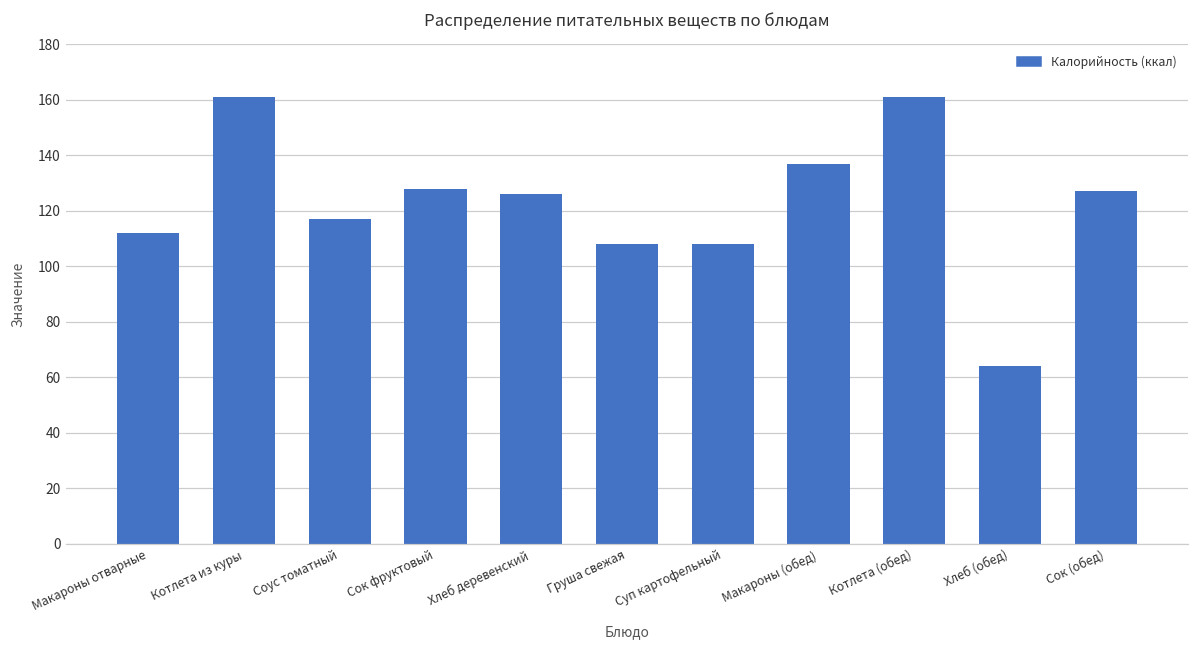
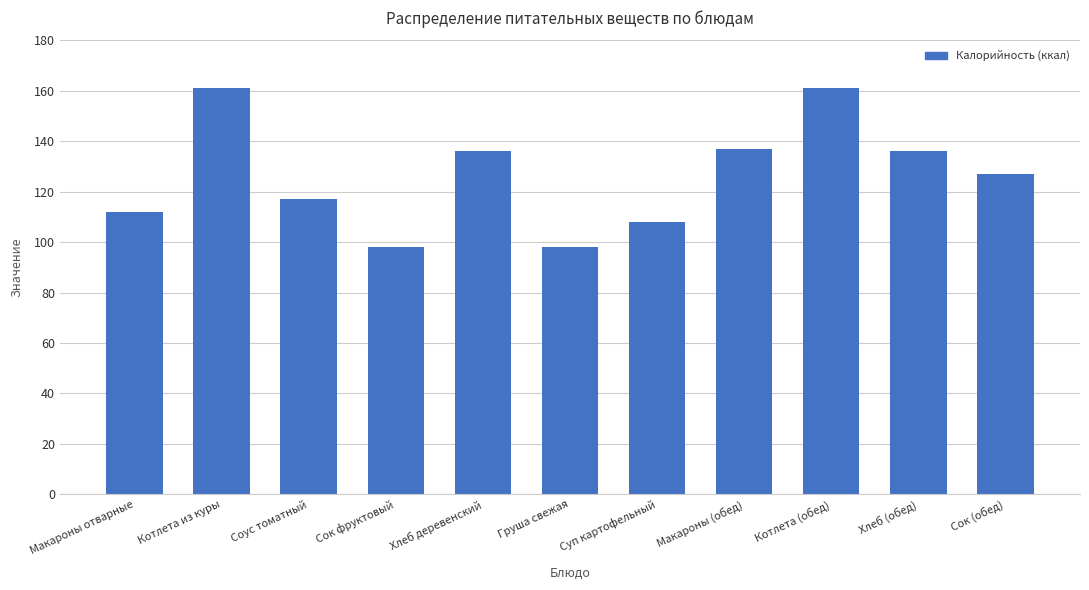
Сок фруктовый: 128 -> 98
Хлеб деревенский: 126 -> 136
Груша свежая: 108 -> 98
Хлеб (обед): 64 -> 136
